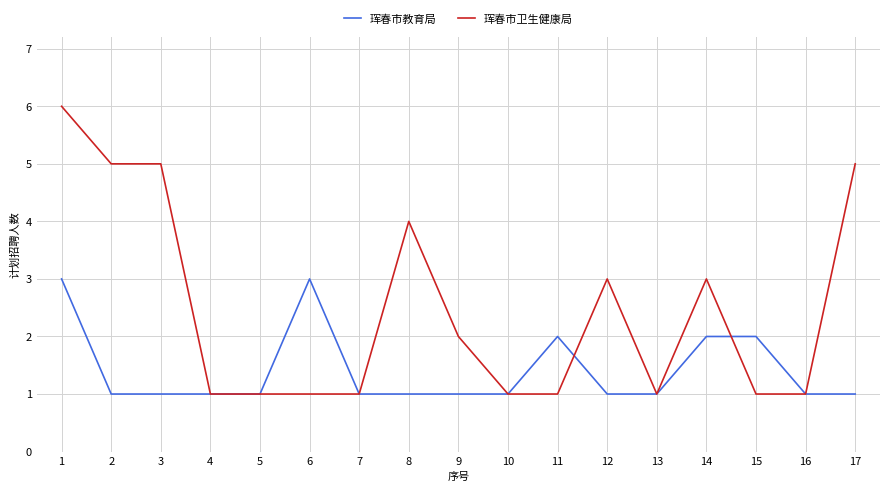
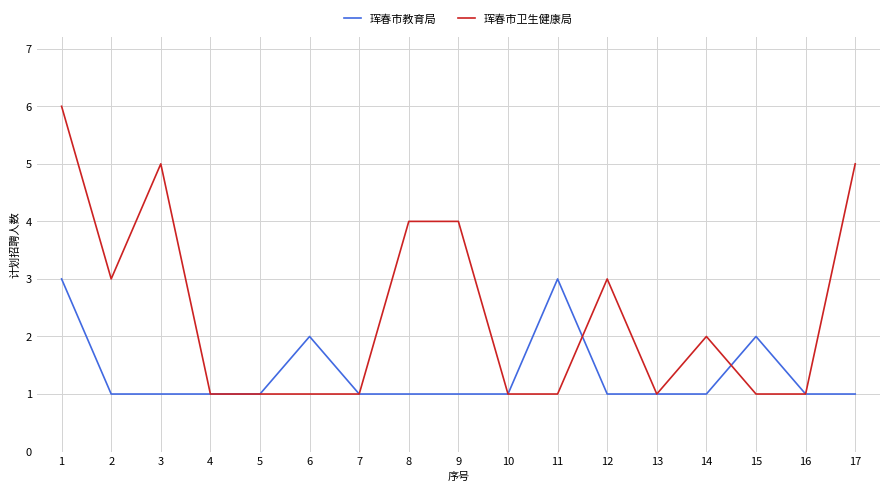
珲春市卫生健康局, 2: 5 -> 3
珲春市教育局, 6: 3 -> 2
珲春市卫生健康局, 9: 2 -> 4
珲春市教育局, 11: 2 -> 3
珲春市教育局, 14: 2 -> 1
珲春市卫生健康局, 14: 3 -> 2
